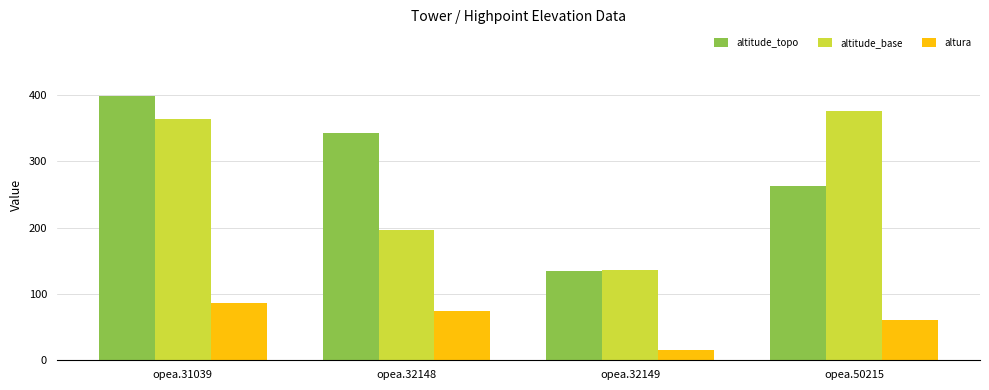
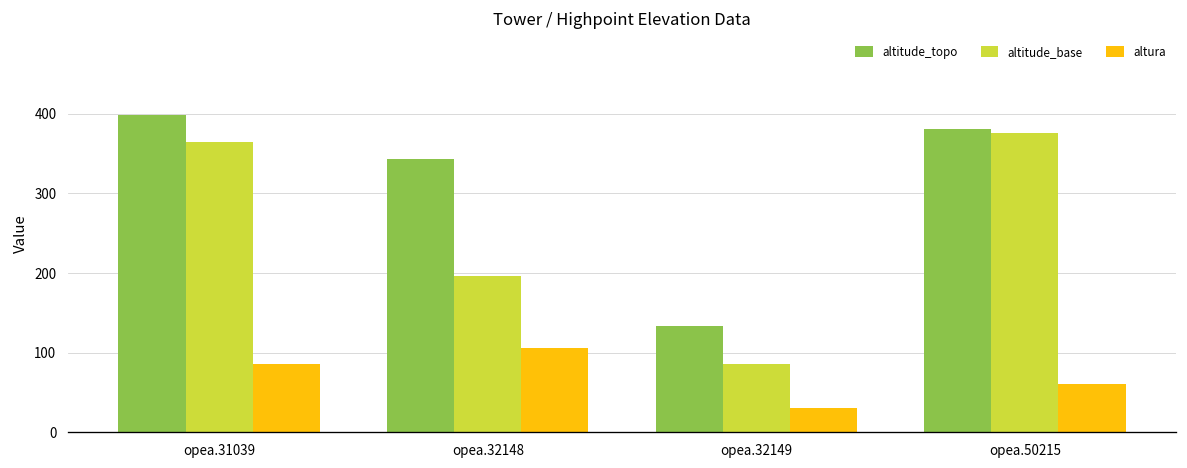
altura, opea.32148: 70 -> 110
altitude_base, opea.32149: 140 -> 90
altura, opea.32149: 20 -> 30
altitude_topo, opea.50215: 260 -> 380
